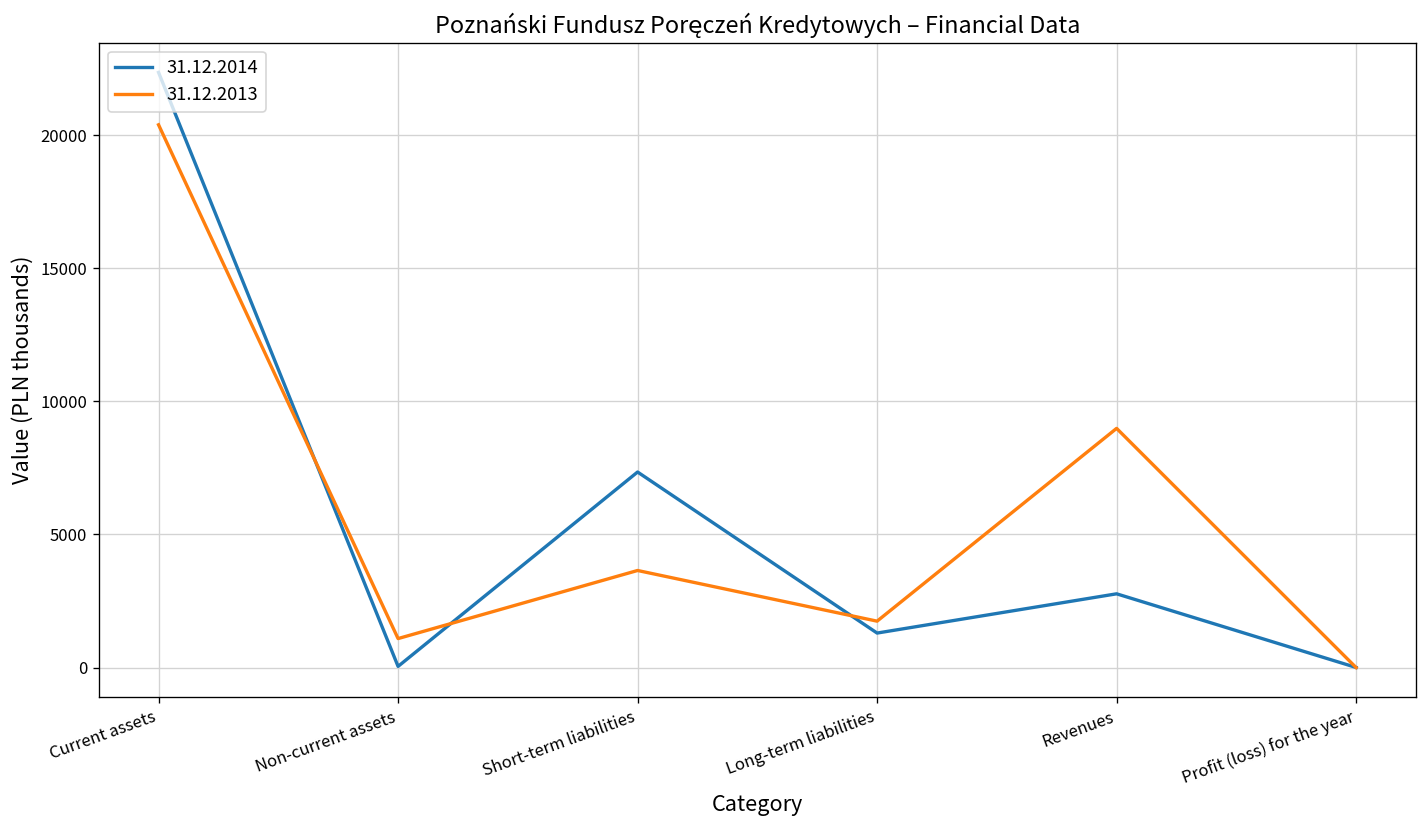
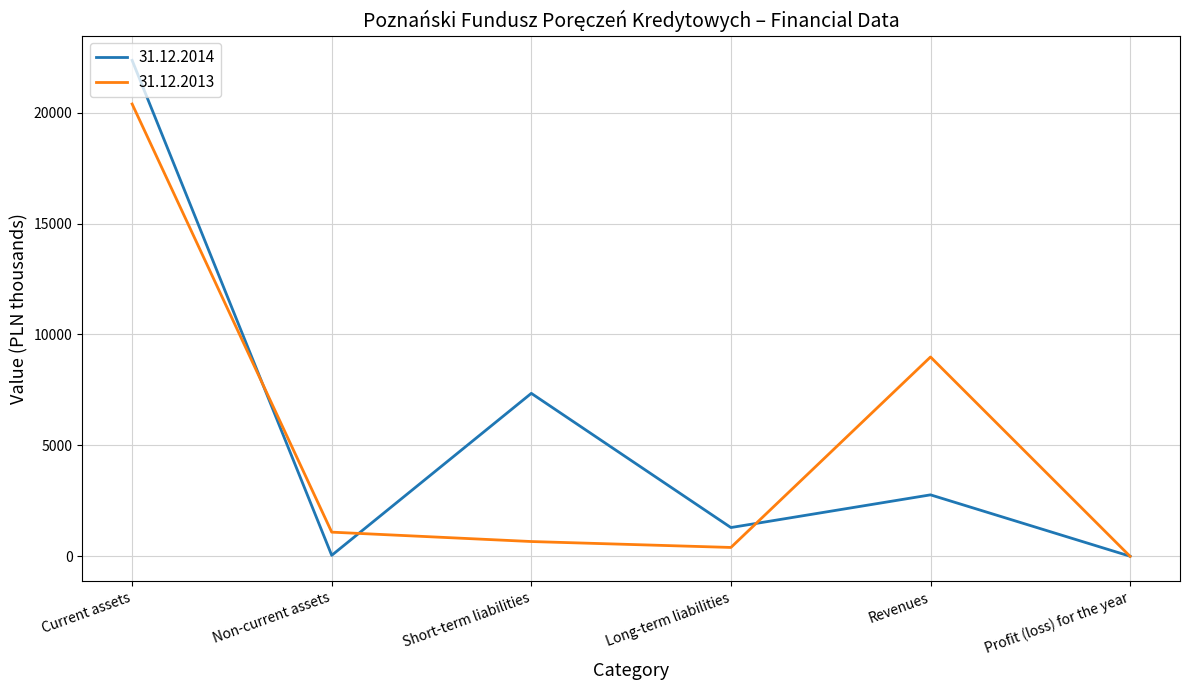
31.12.2013, Short-term liabilities: 3600 -> 700
31.12.2013, Long-term liabilities: 1700 -> 400
